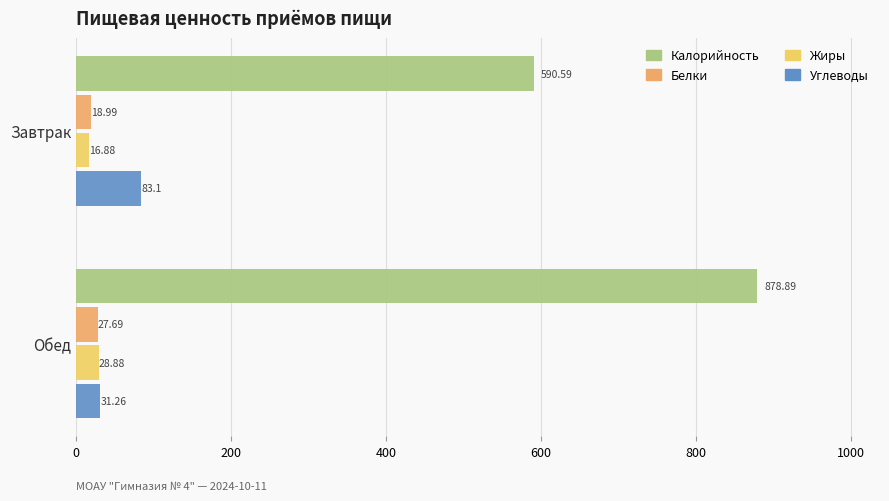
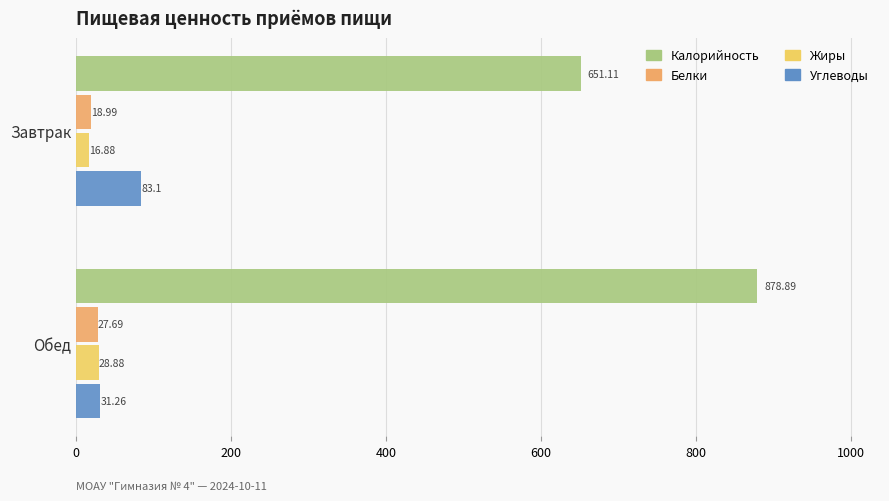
Калорийность, Завтрак: 590.59 -> 651.11
